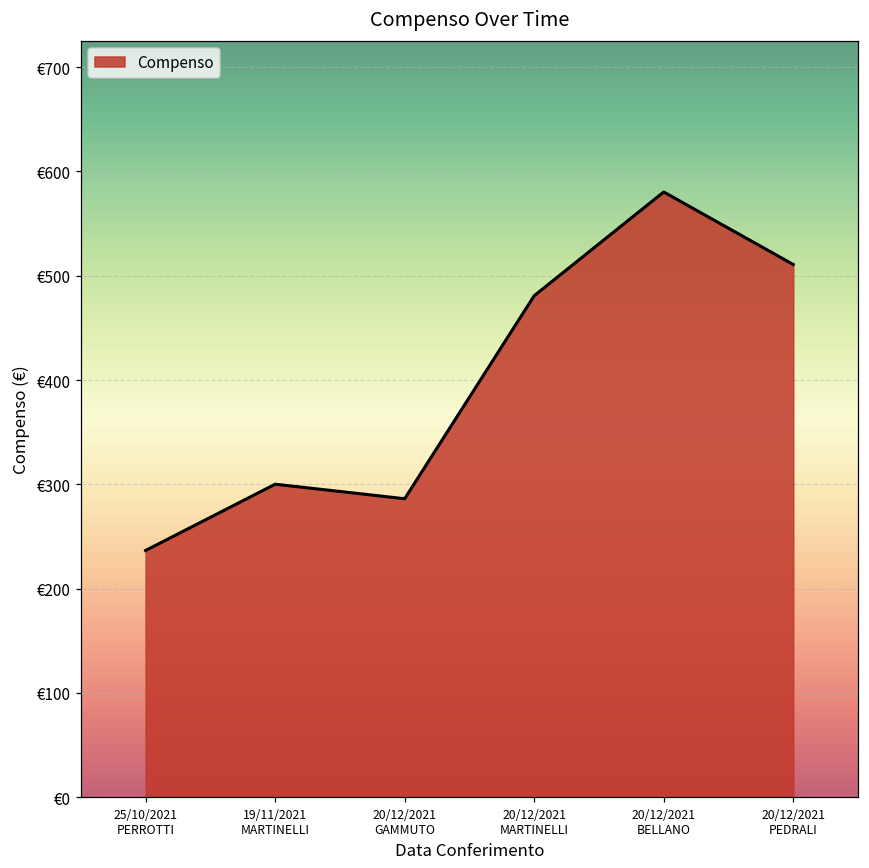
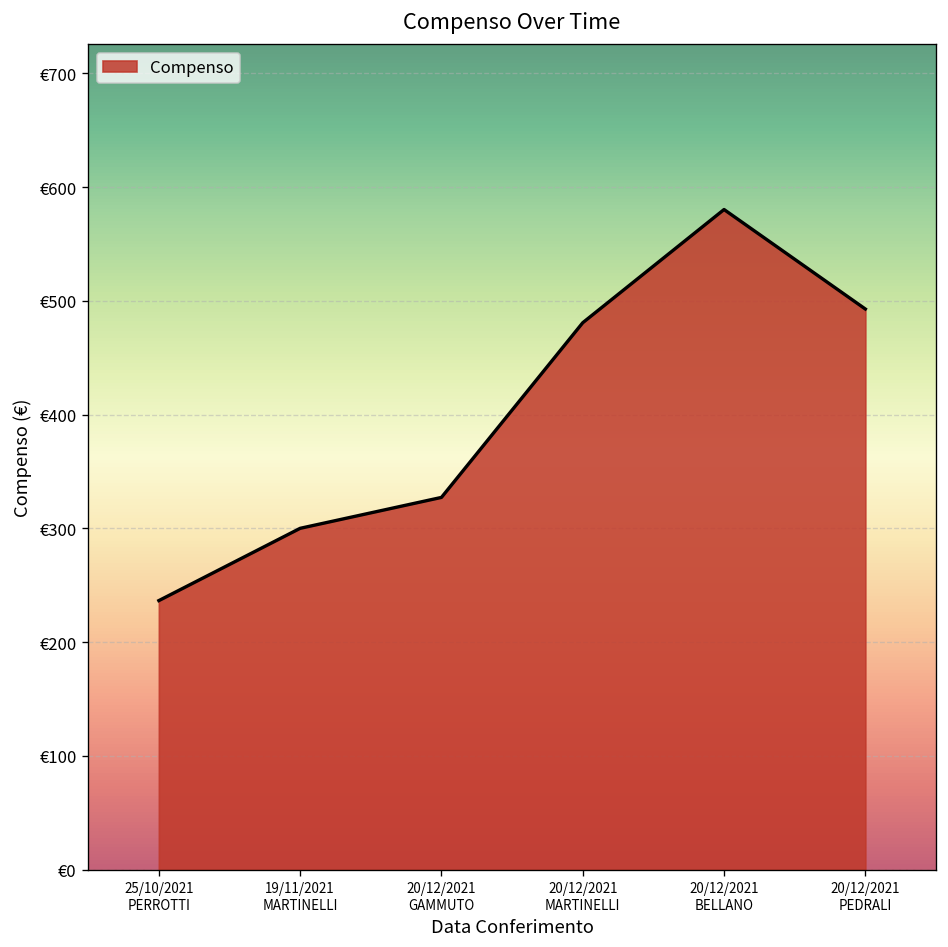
20/12/2021 GAMMUTO: €290 -> €330
20/12/2021 PEDRALI: €510 -> €490
